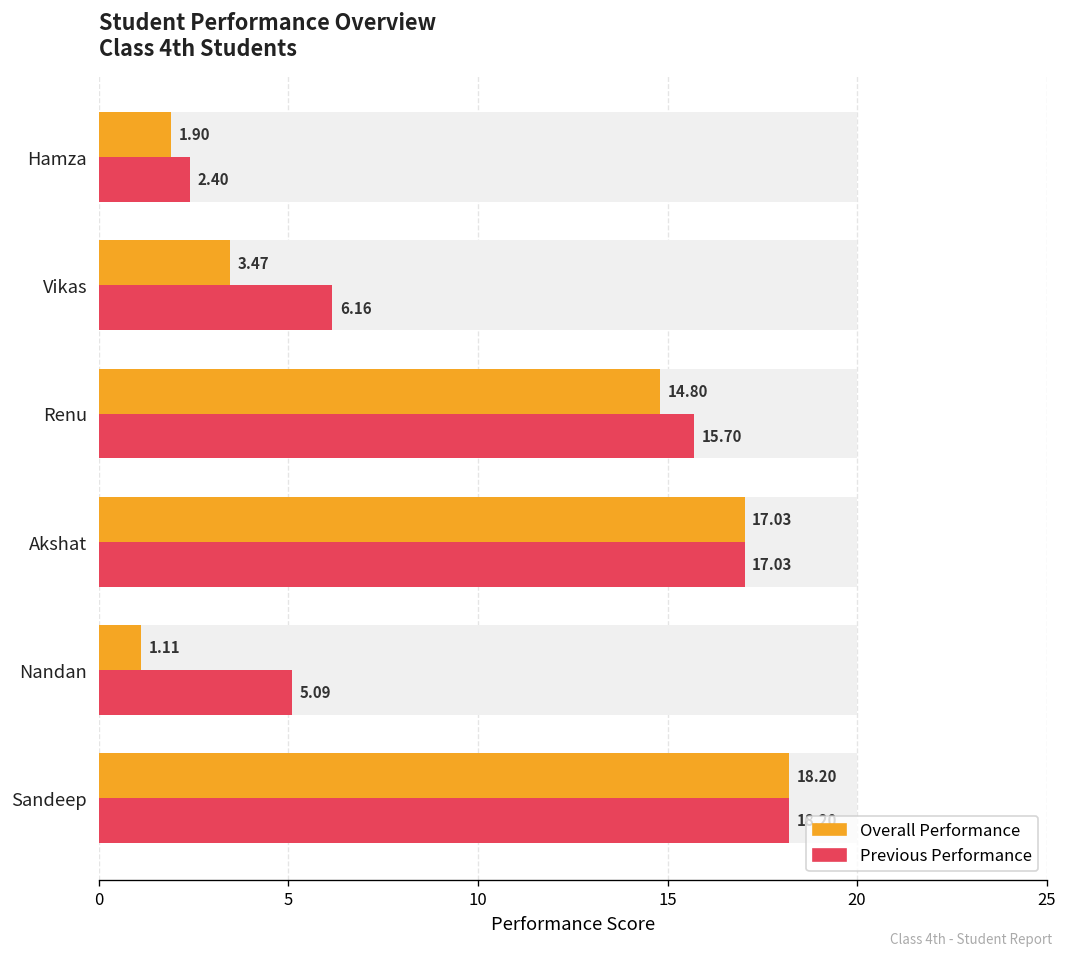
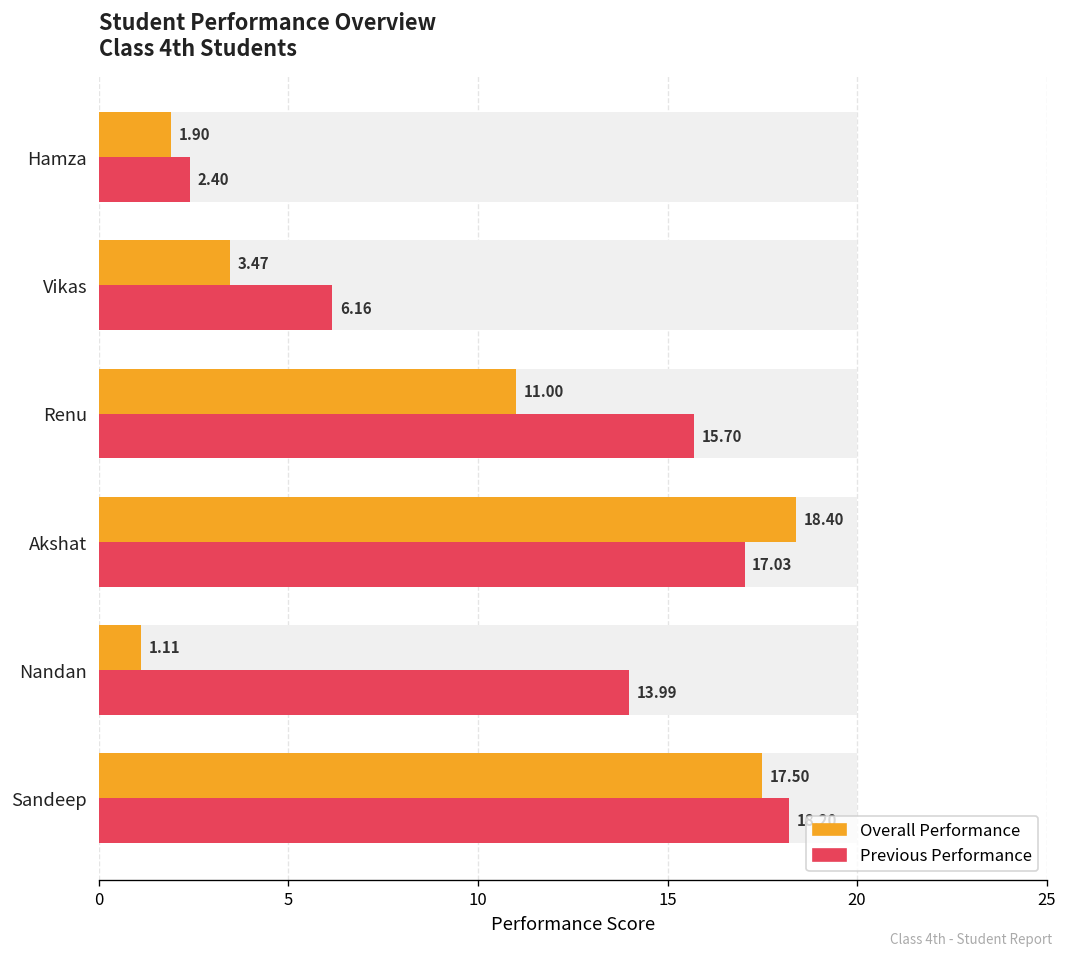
Overall Performance, Renu: 14.80 -> 11.00
Overall Performance, Akshat: 17.03 -> 18.40
Previous Performance, Nandan: 5.09 -> 13.99
Overall Performance, Sandeep: 18.20 -> 17.50
